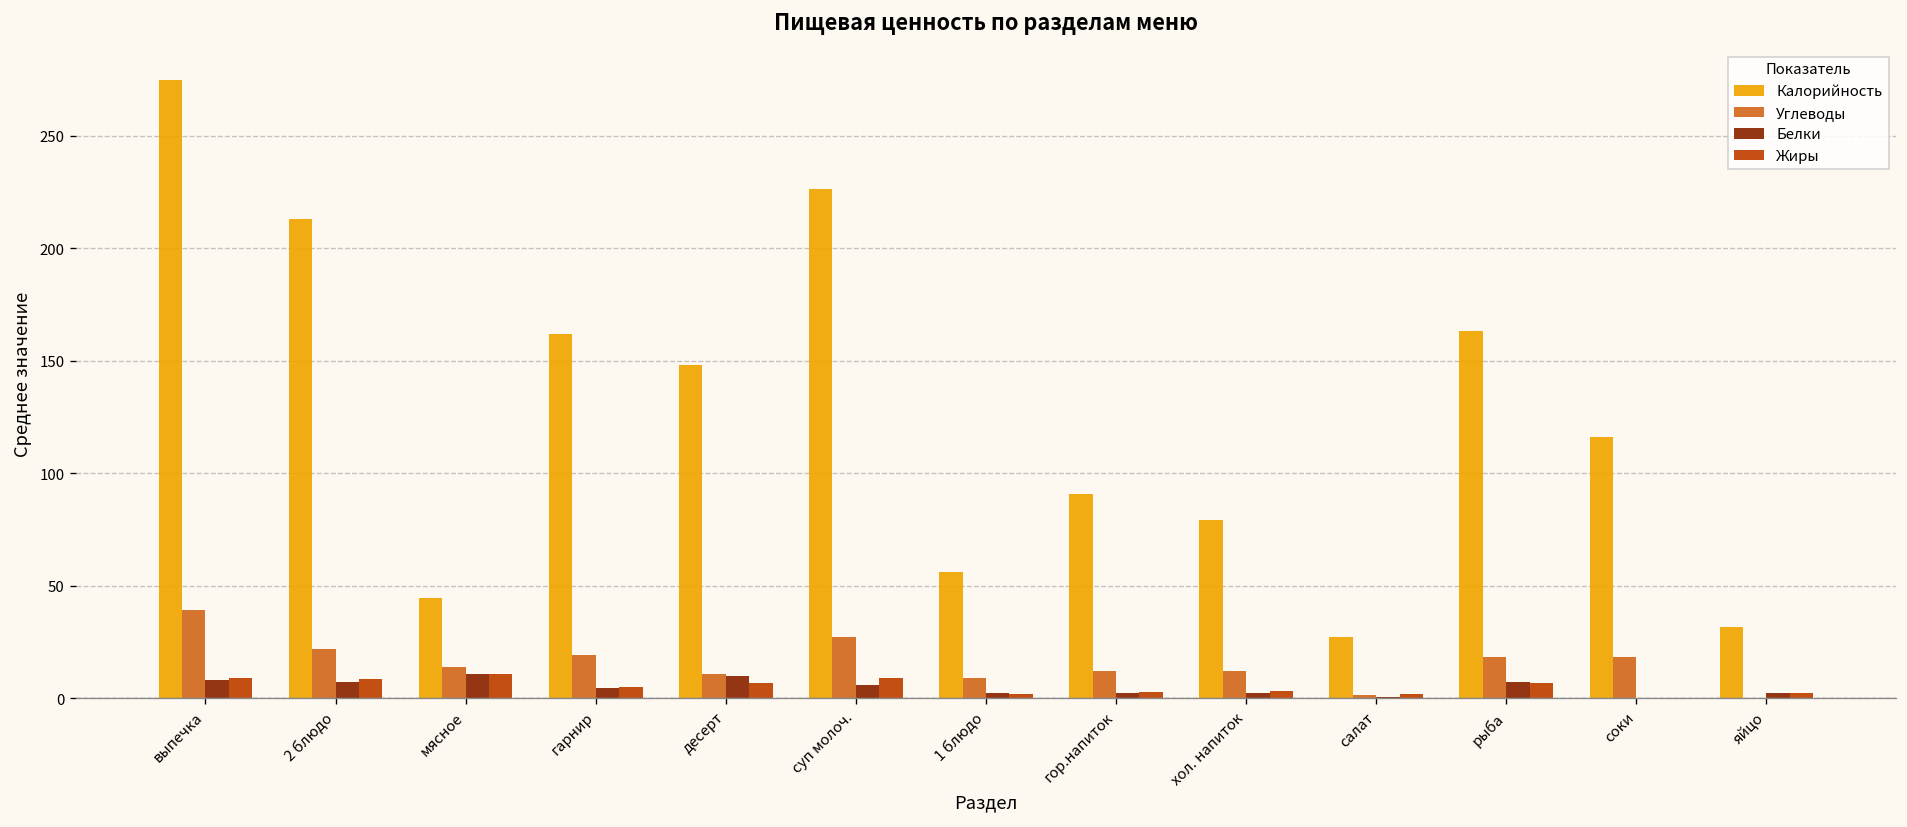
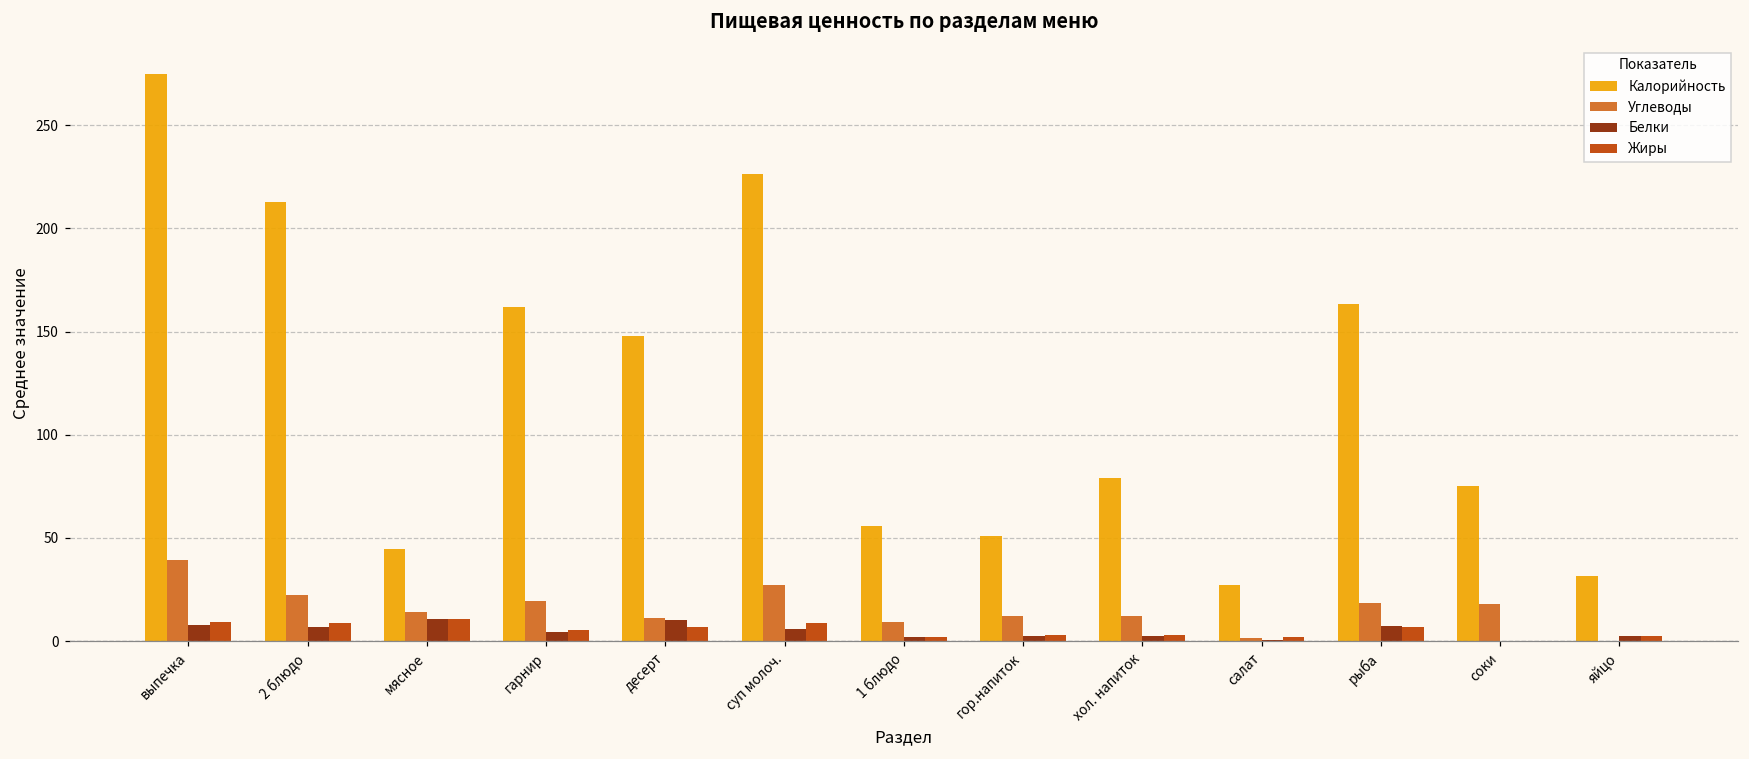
Калорийность, гор.напиток: 91 -> 51
Калорийность, соки: 116 -> 75
